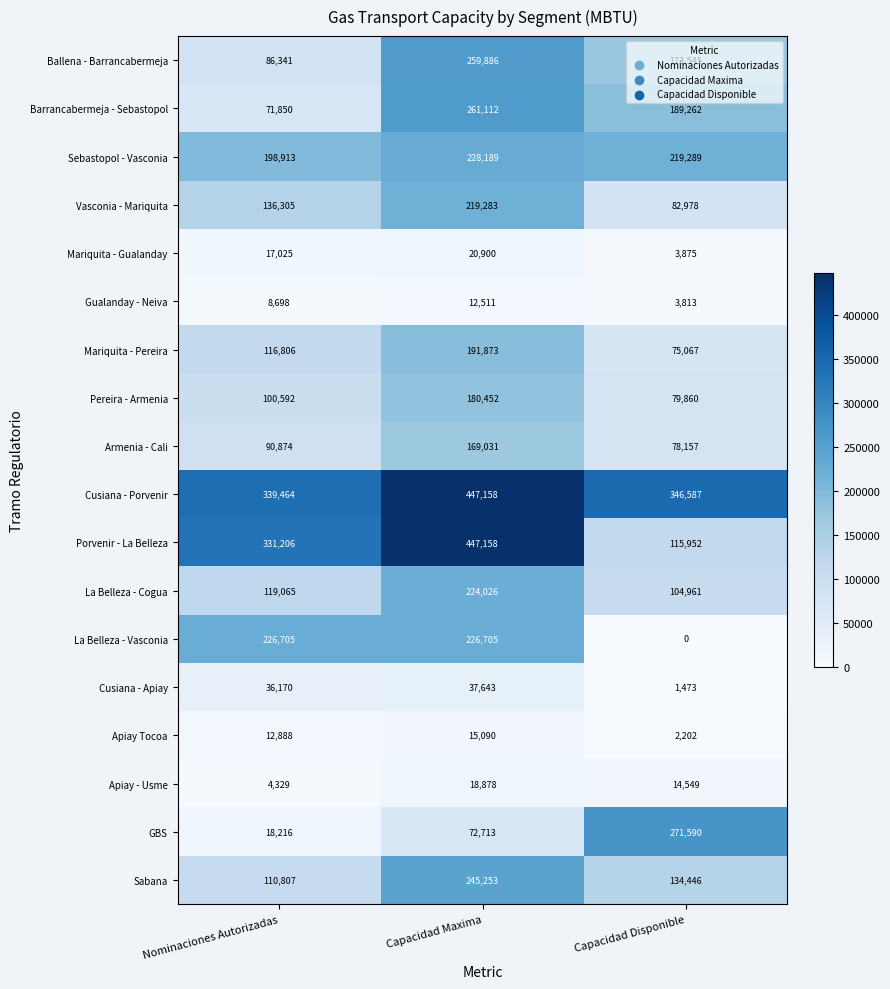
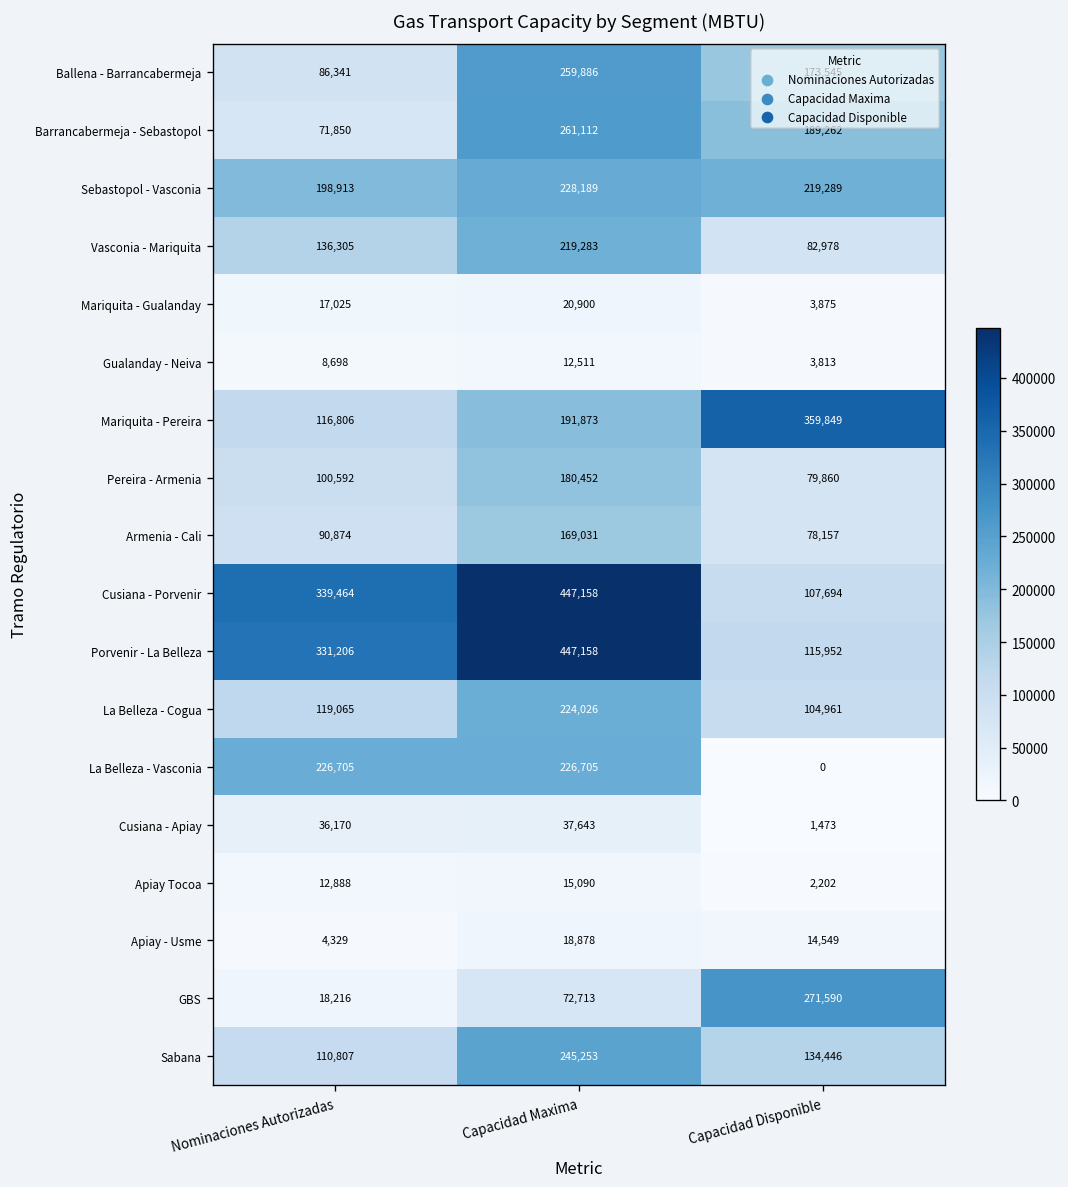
Mariquita - Pereira, Capacidad Disponible: 75,067 -> 359,849
Cusiana - Porvenir, Capacidad Disponible: 346,587 -> 107,694
